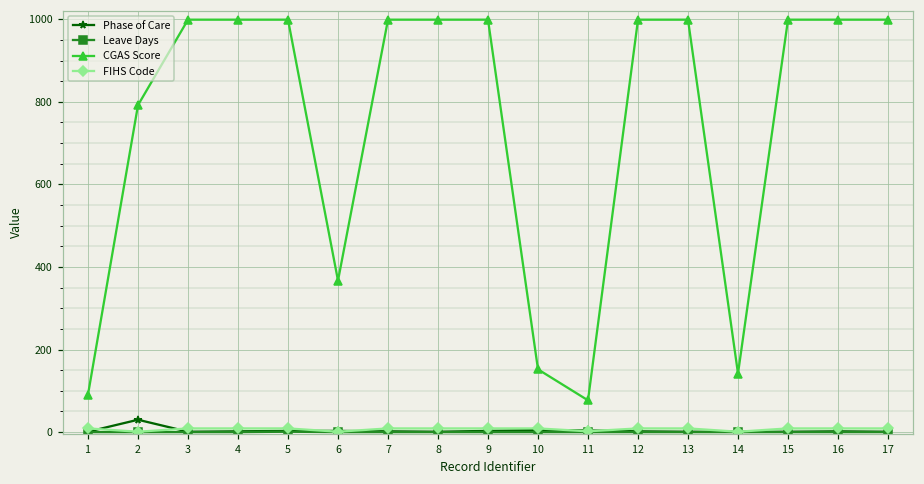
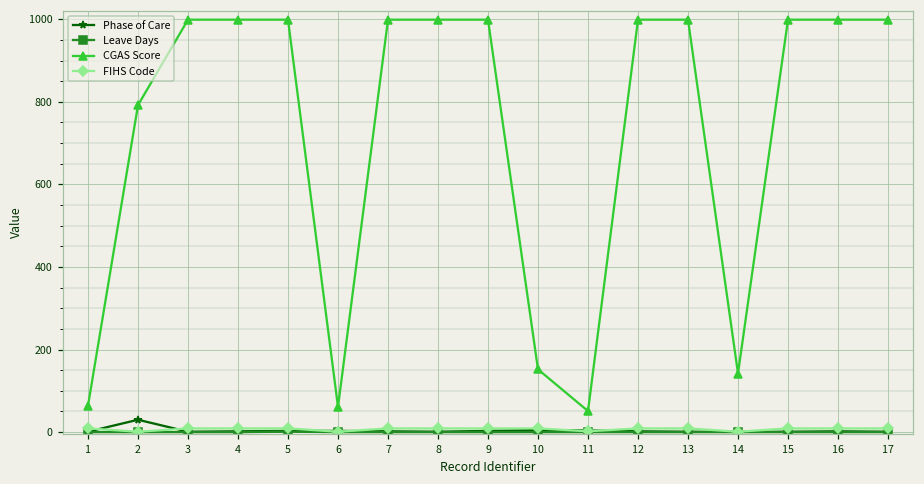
CGAS Score, 1: 90 -> 60
CGAS Score, 6: 370 -> 60
CGAS Score, 11: 80 -> 50
